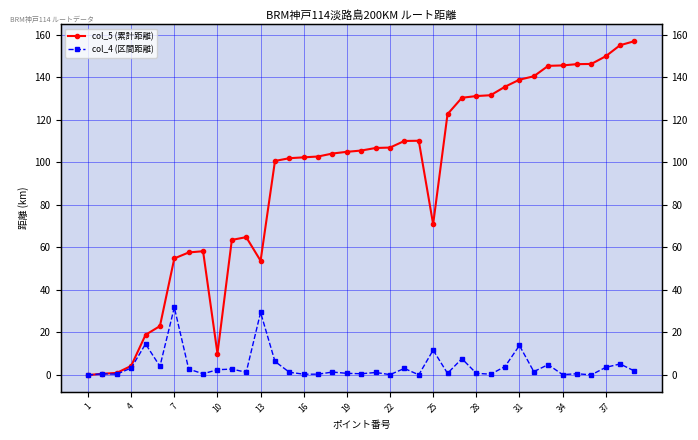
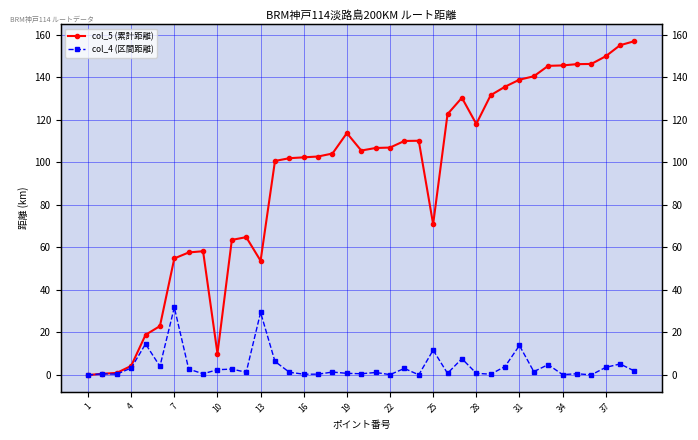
col_5 (累計距離), 19: 105 -> 114
col_5 (累計距離), 28: 131 -> 118
